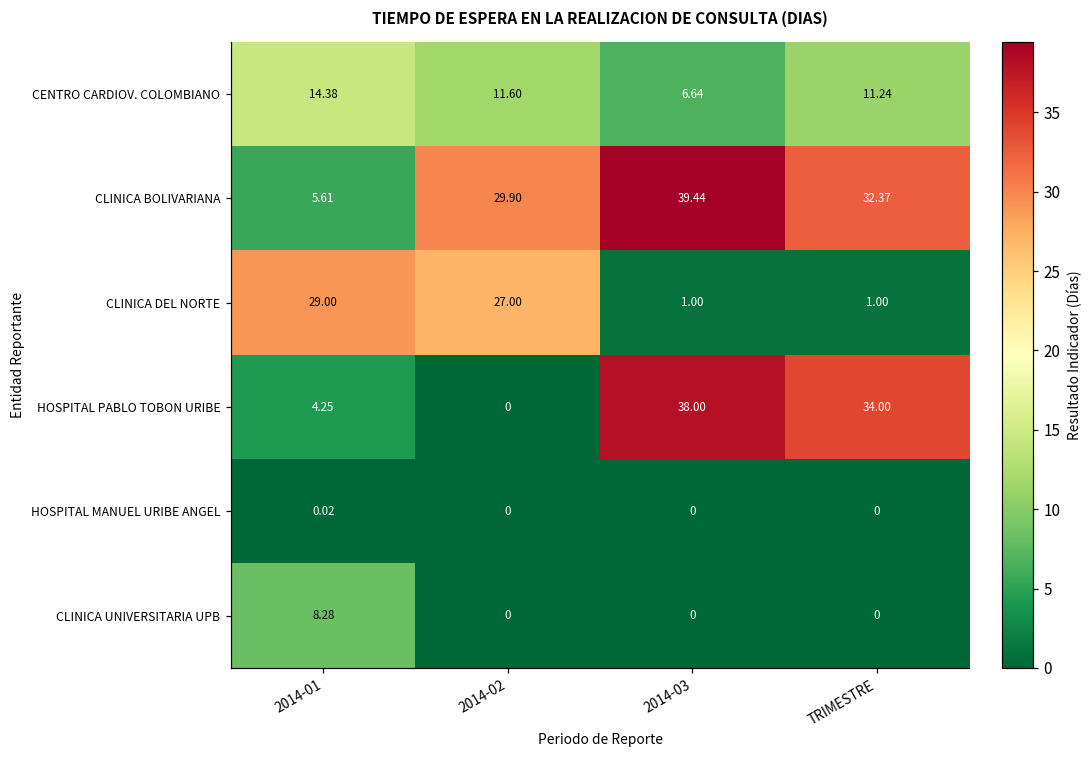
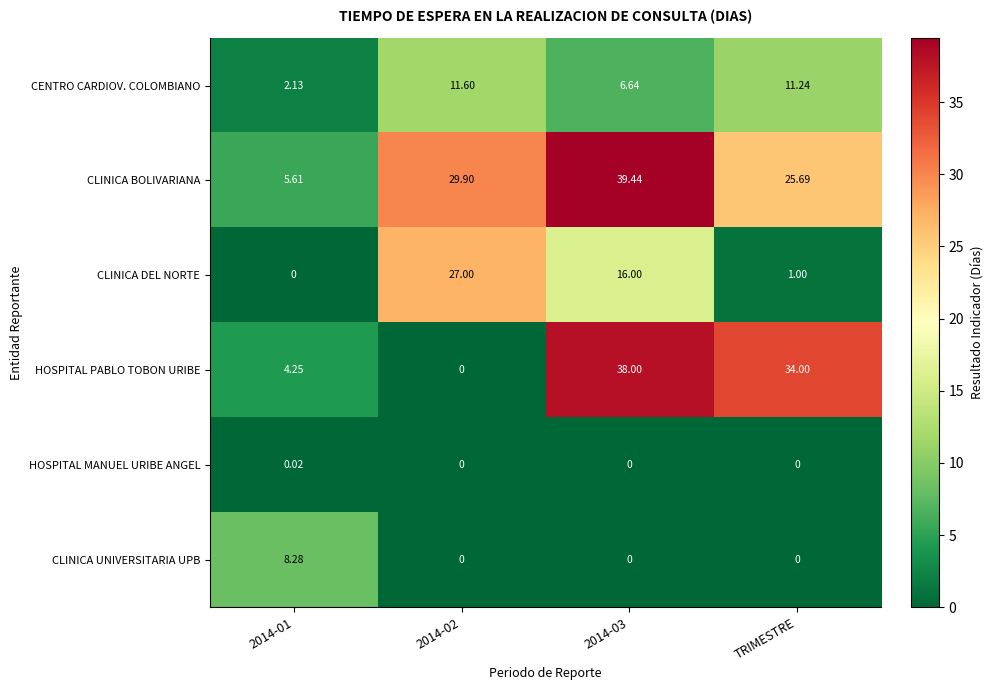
CENTRO CARDIOV. COLOMBIANO, 2014-01: 14.38 -> 2.13
CLINICA BOLIVARIANA, TRIMESTRE: 32.37 -> 25.69
CLINICA DEL NORTE, 2014-01: 29.00 -> 0
CLINICA DEL NORTE, 2014-03: 1.00 -> 16.00
